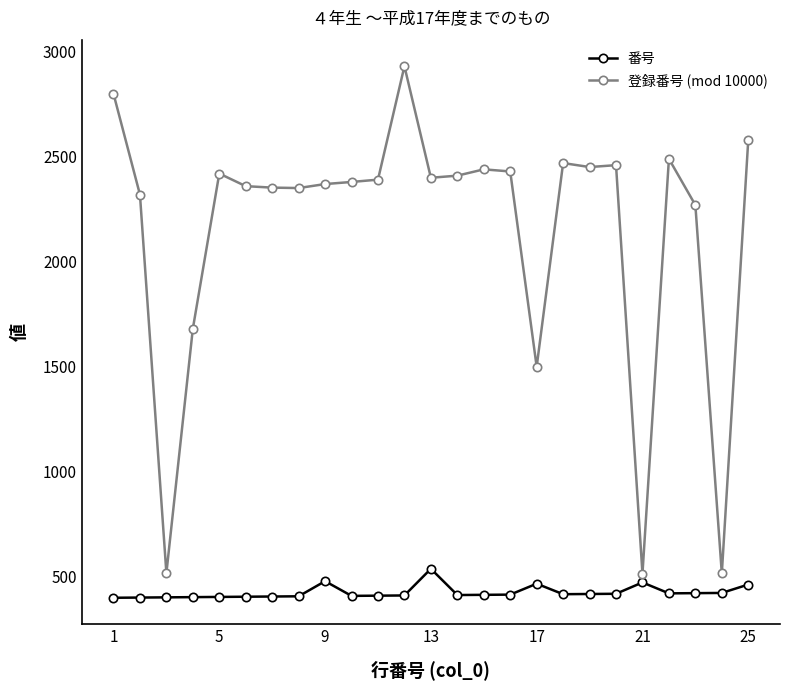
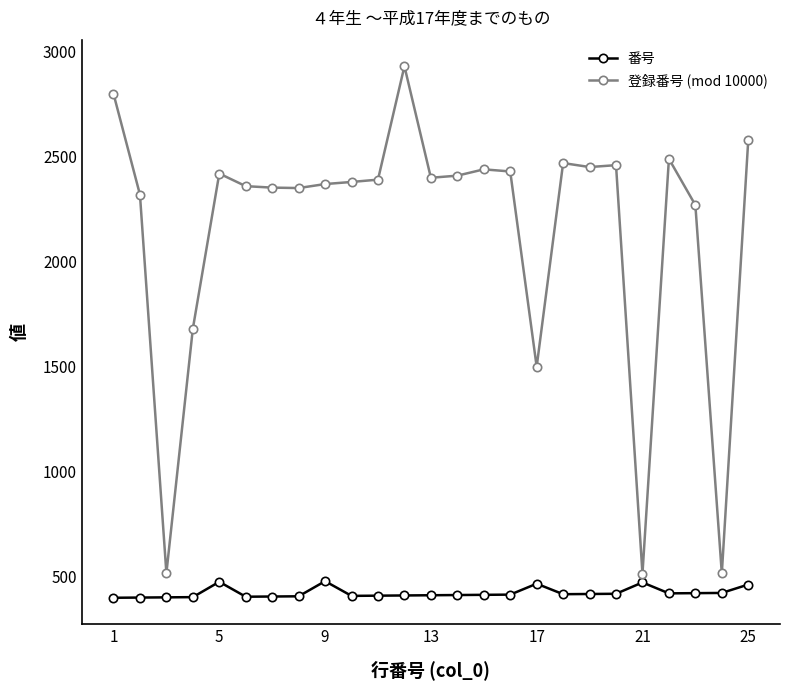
番号, 5: 410 -> 480
番号, 13: 540 -> 410
